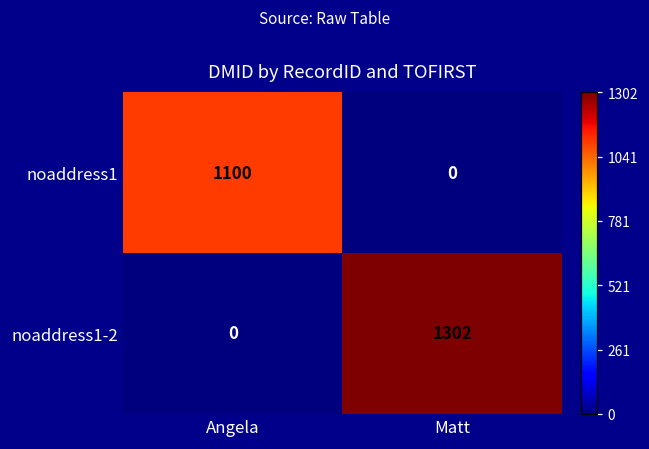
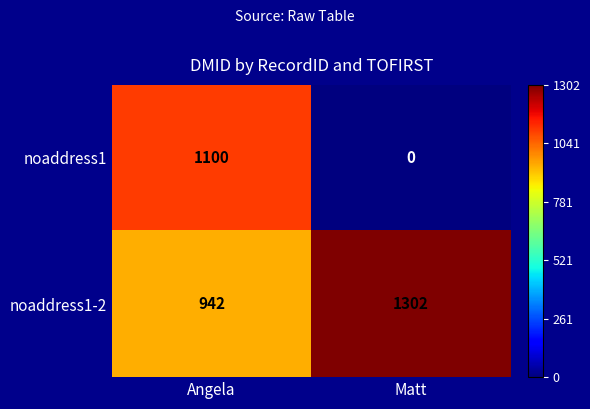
noaddress1-2, Angela: 0 -> 942
